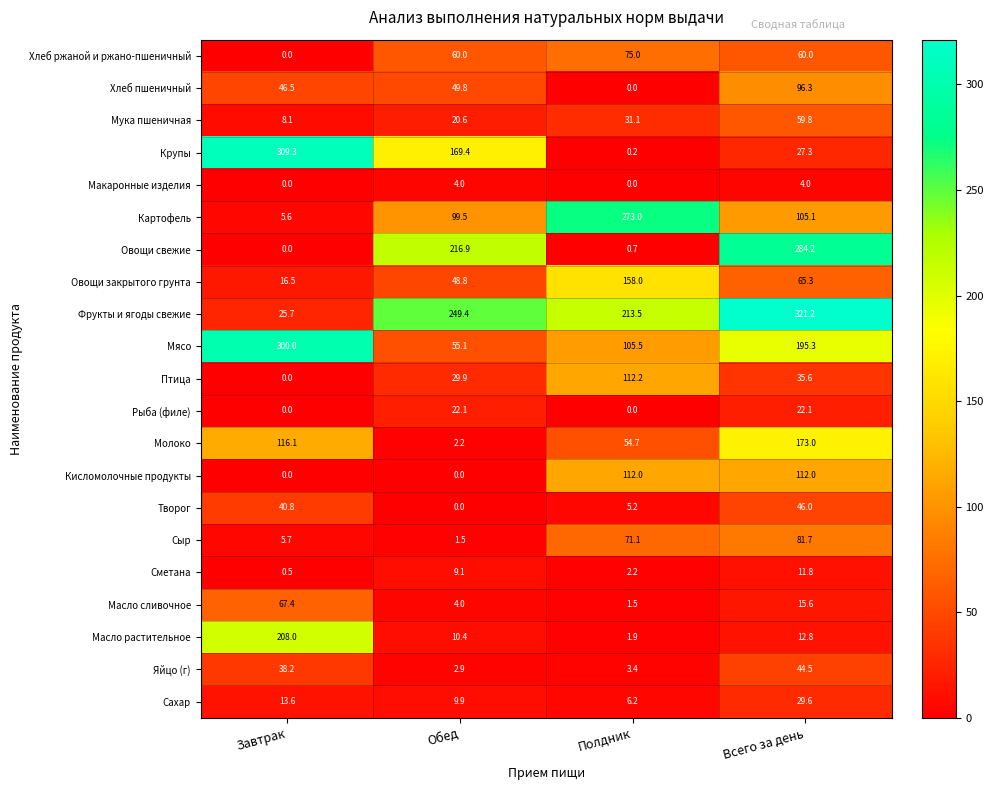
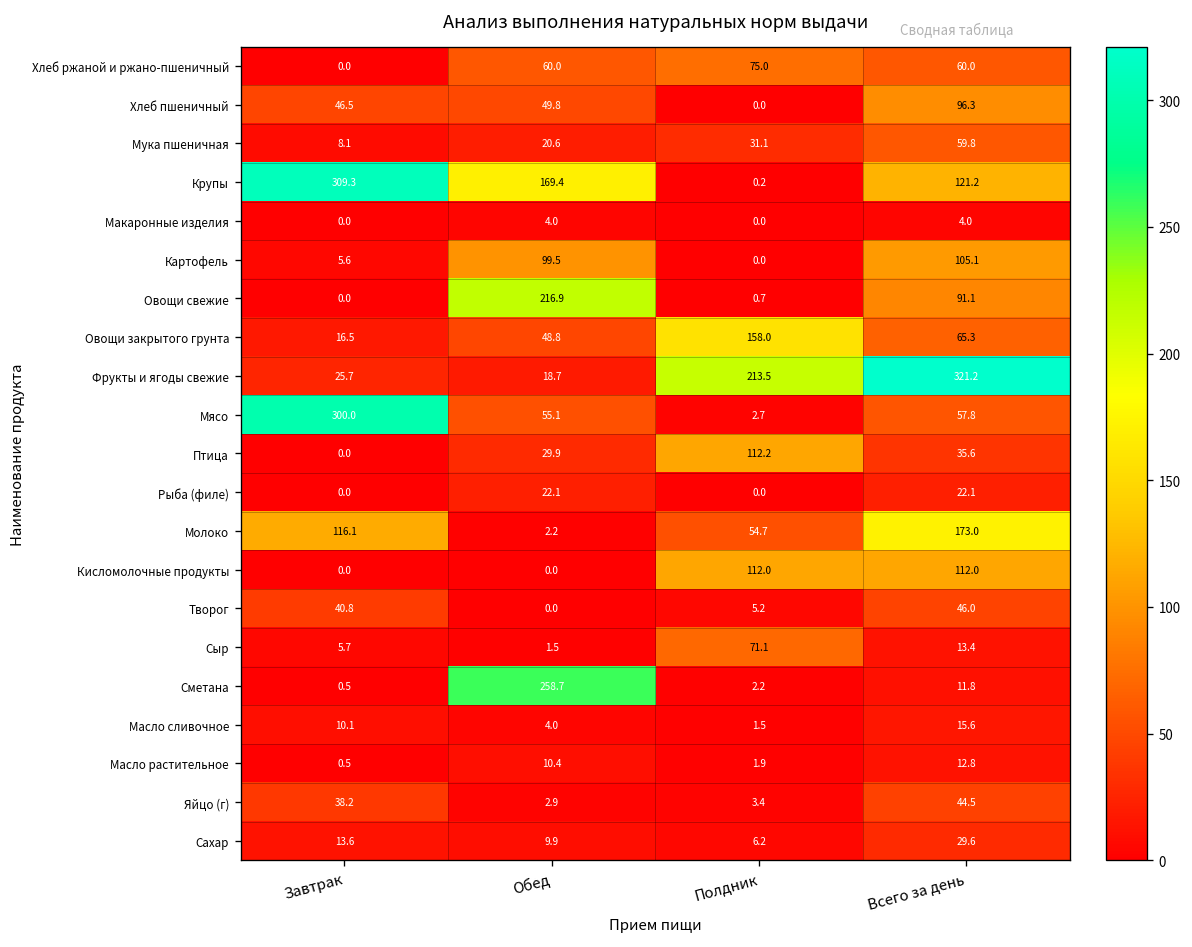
Крупы, Всего за день: 27.3 -> 121.2
Картофель, Полдник: 273.0 -> 0.0
Овощи свежие, Всего за день: 284.2 -> 91.1
Фрукты и ягоды свежие, Обед: 249.4 -> 18.7
Мясо, Полдник: 105.5 -> 2.7
Мясо, Всего за день: 195.3 -> 57.8
Сыр, Всего за день: 81.7 -> 13.4
Сметана, Обед: 9.1 -> 258.7
Масло сливочное, Завтрак: 67.4 -> 10.1
Масло растительное, Завтрак: 208.0 -> 0.5
